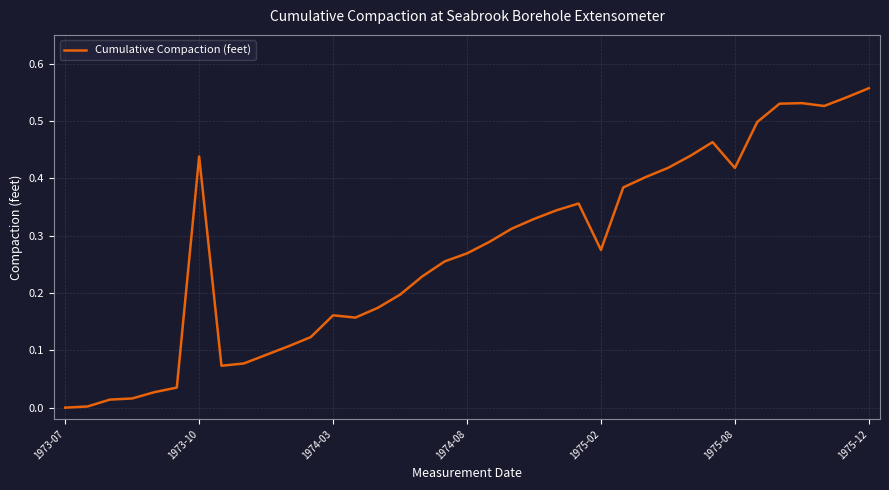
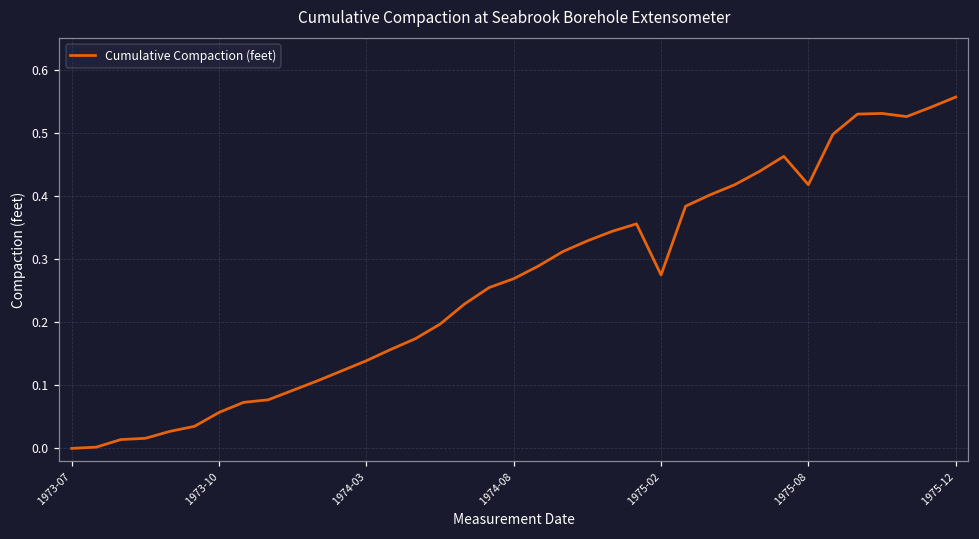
1973-10: 0.44 -> 0.06
1974-03: 0.16 -> 0.14
